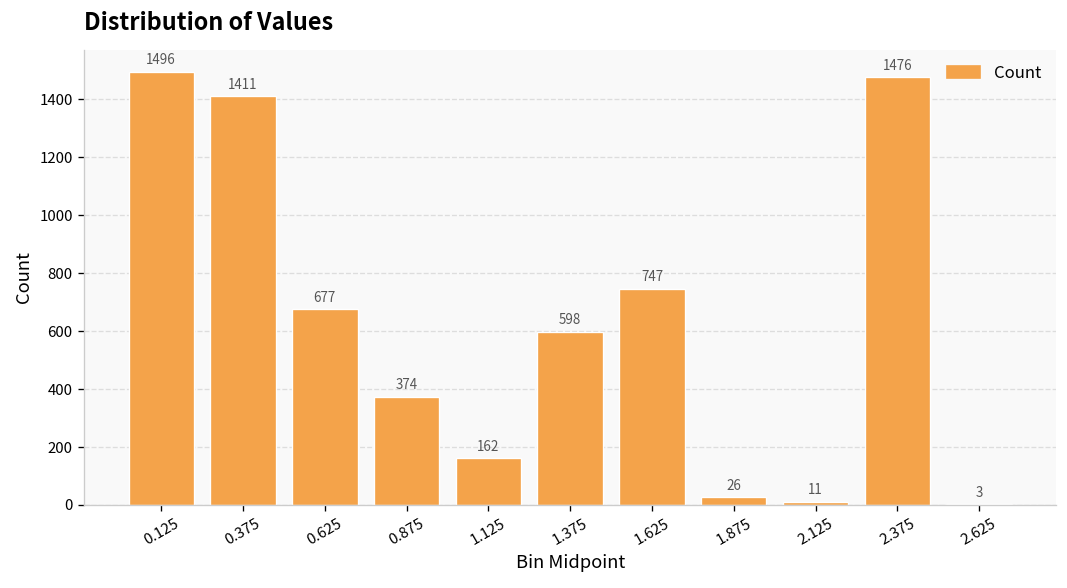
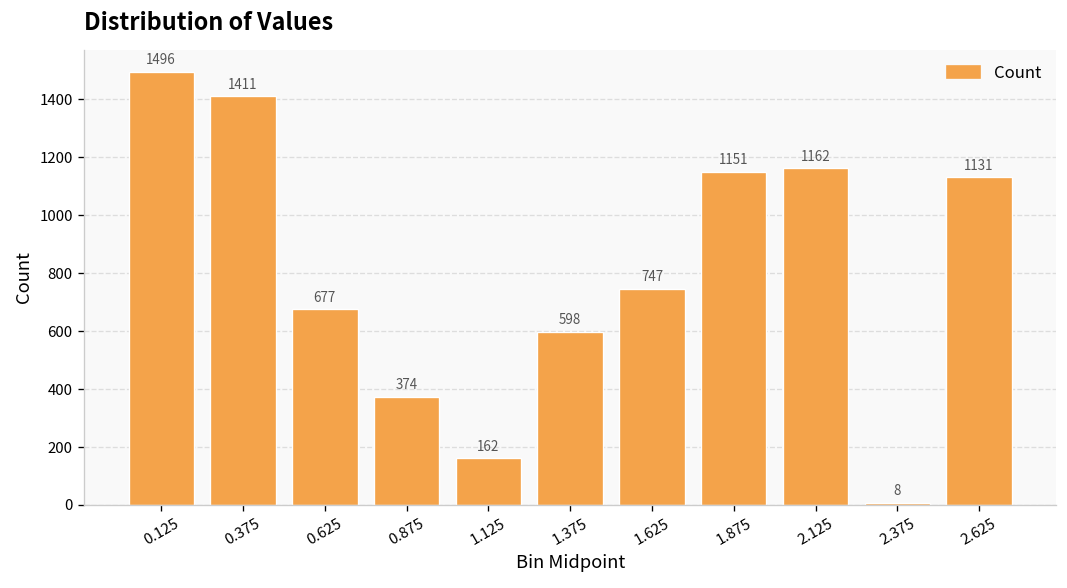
1.875: 26 -> 1151
2.125: 11 -> 1162
2.375: 1476 -> 8
2.625: 3 -> 1131
